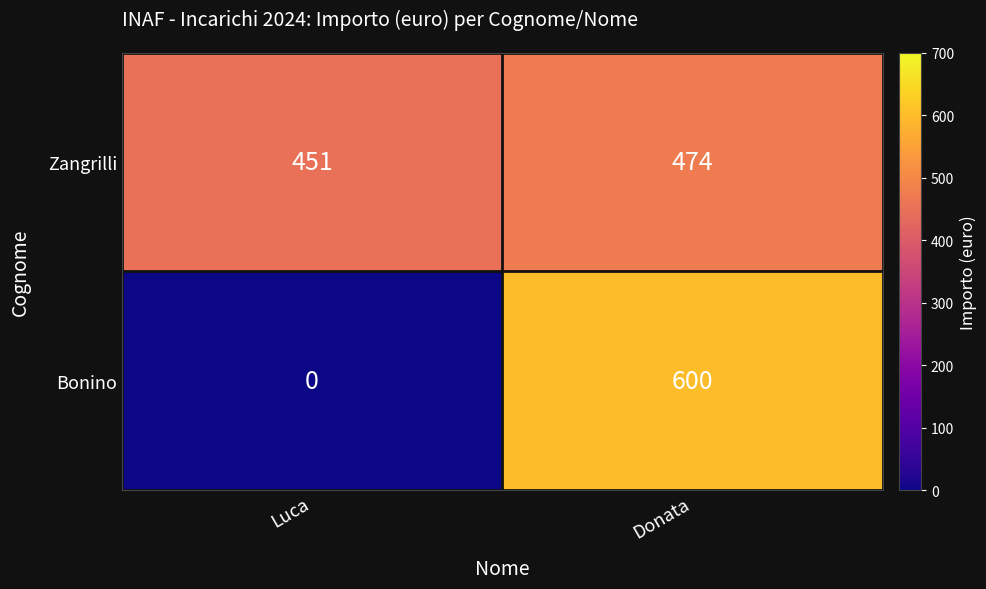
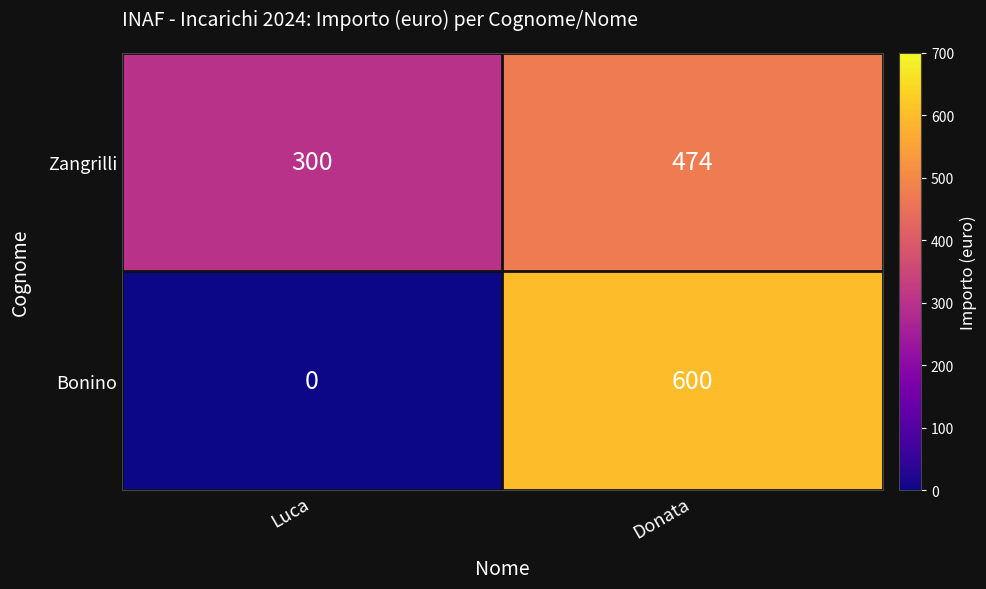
Zangrilli, Luca: 451 -> 300
